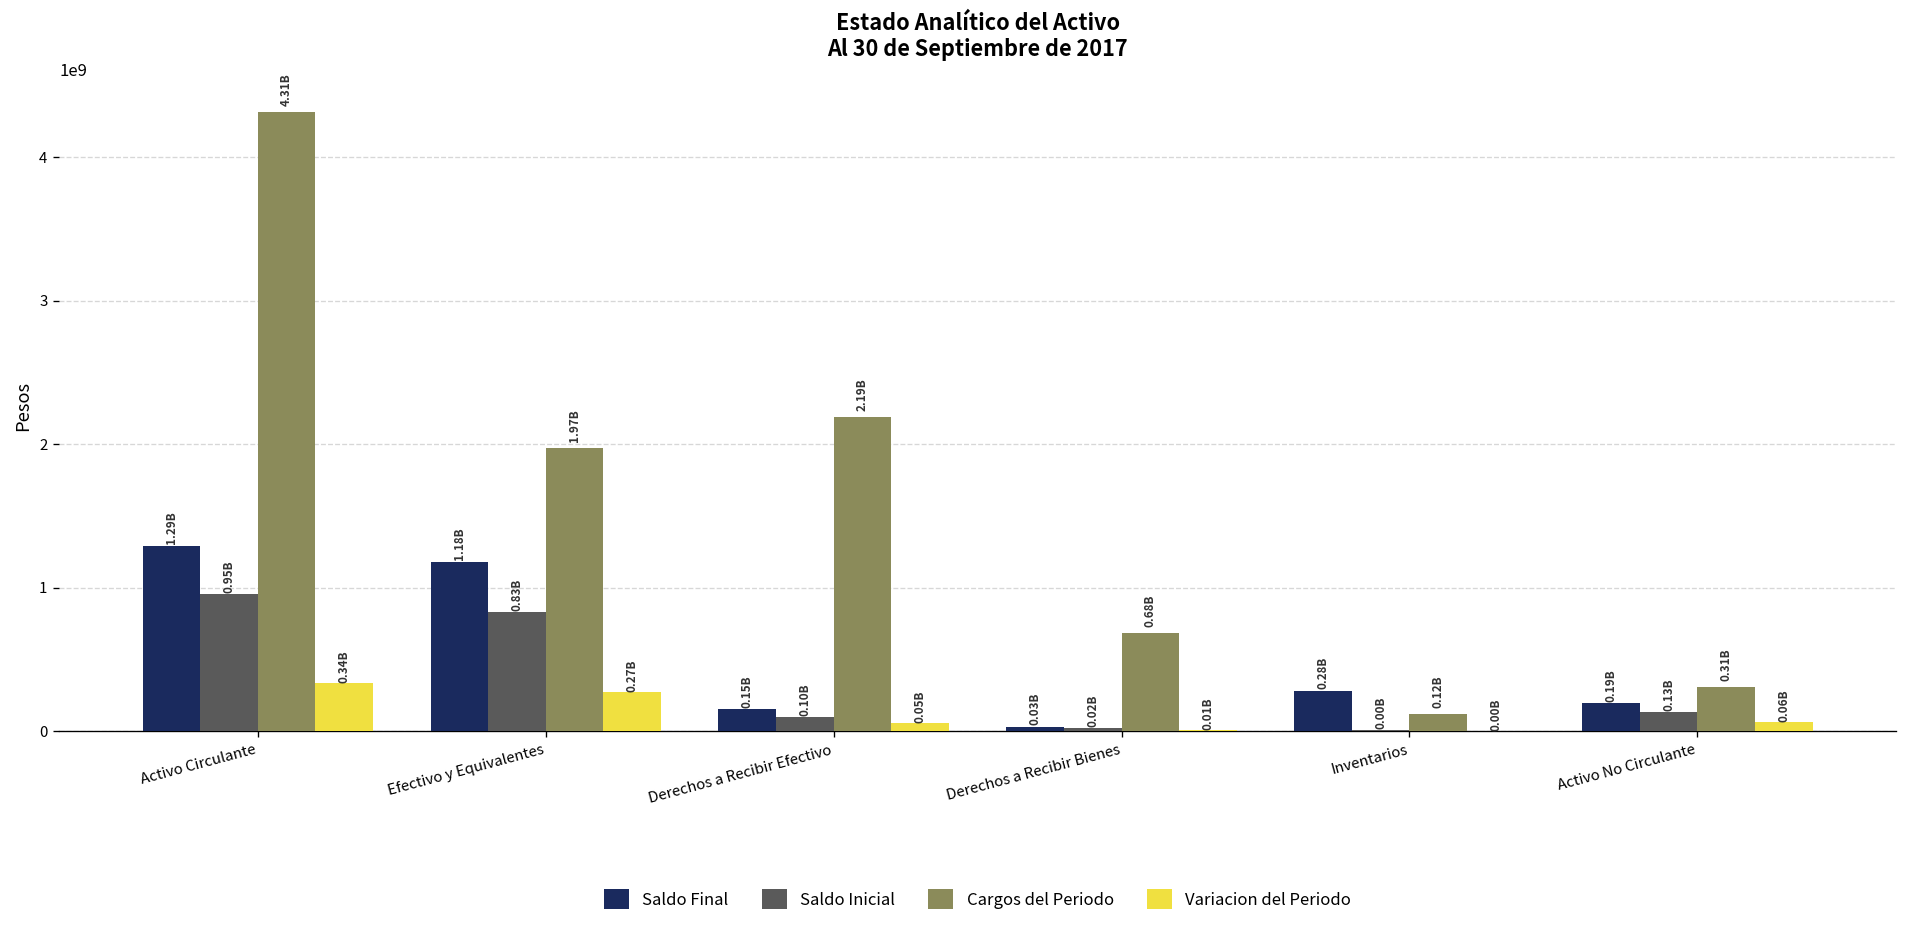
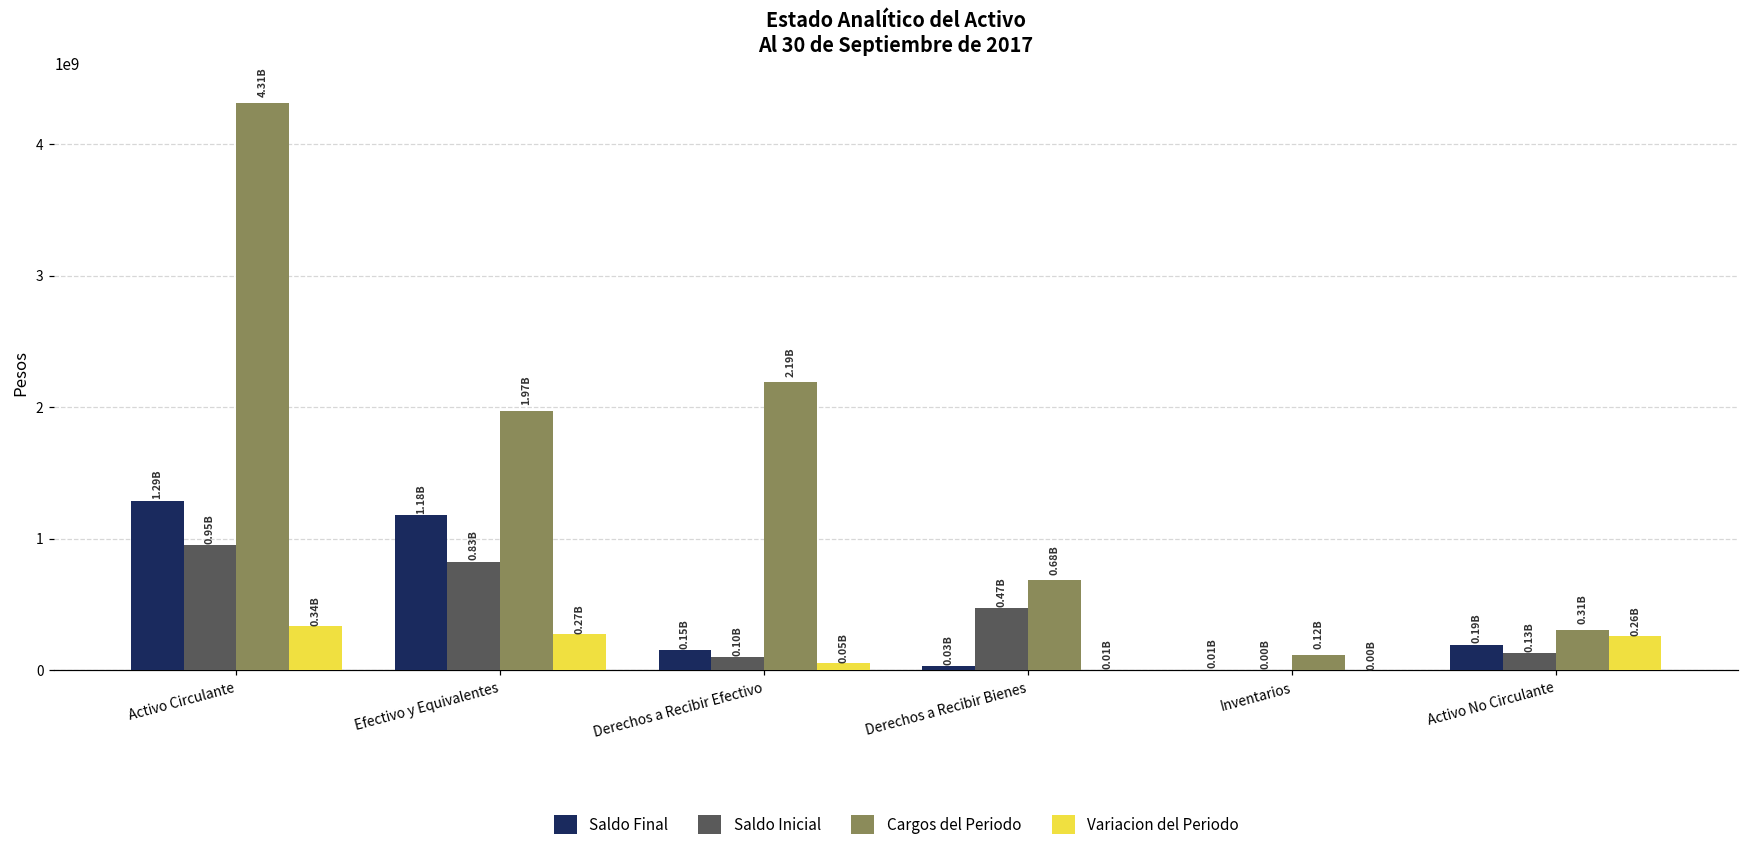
Saldo Inicial, Derechos a Recibir Bienes: 0.02B -> 0.47B
Saldo Final, Inventarios: 0.28B -> 0.01B
Variacion del Periodo, Activo No Circulante: 0.06B -> 0.26B
